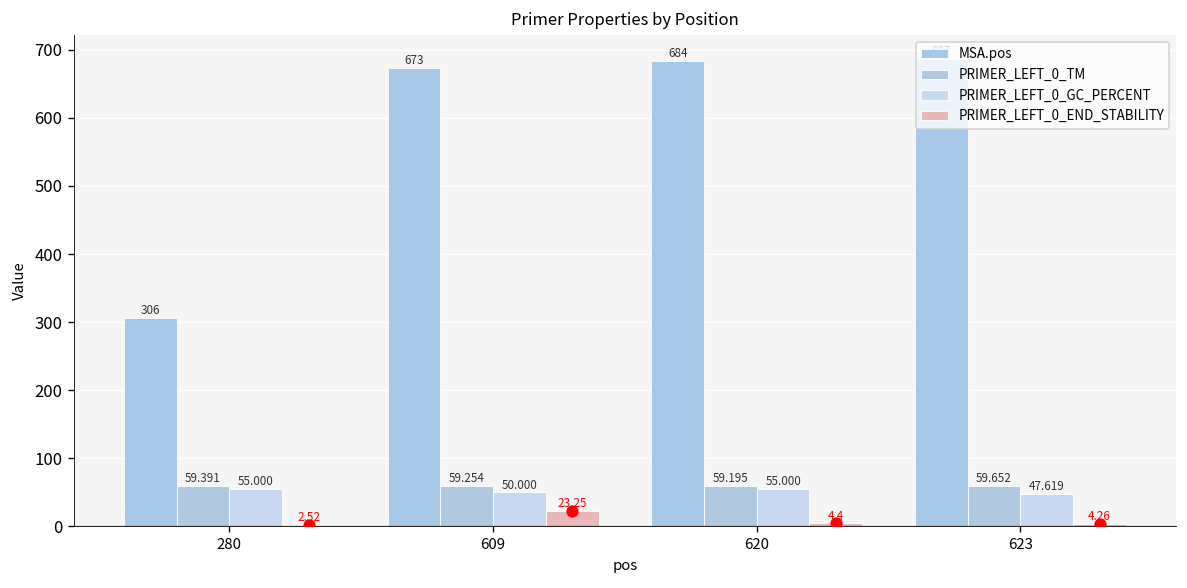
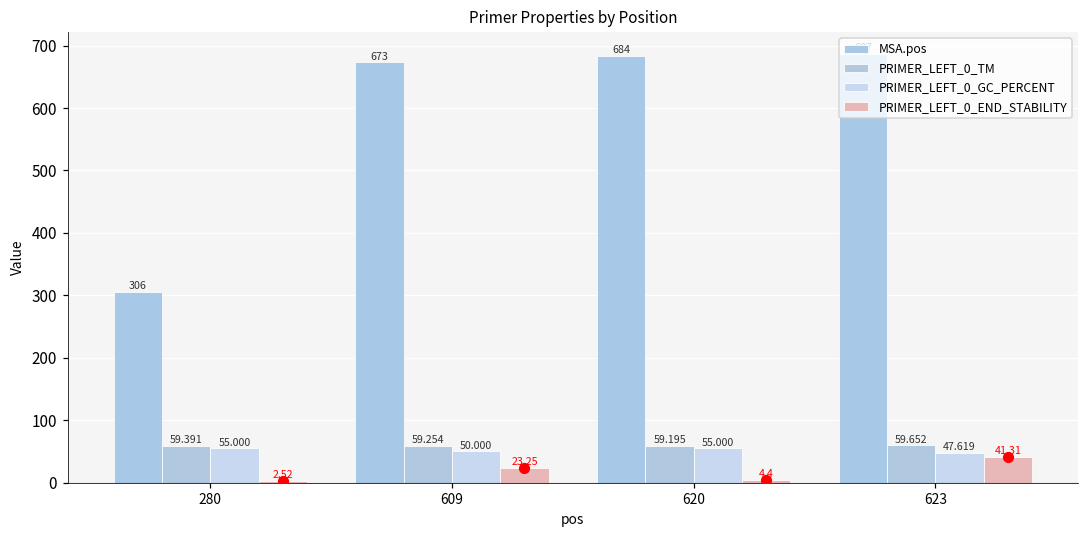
PRIMER_LEFT_0_END_STABILITY, 623: 4.26 -> 41.31
